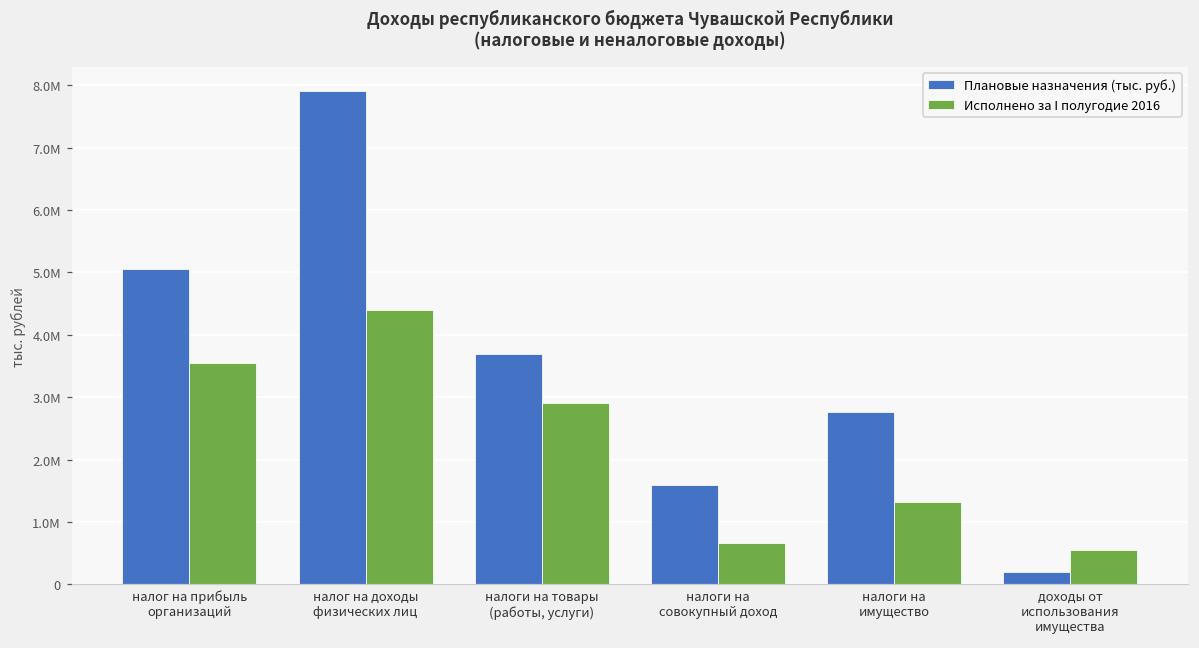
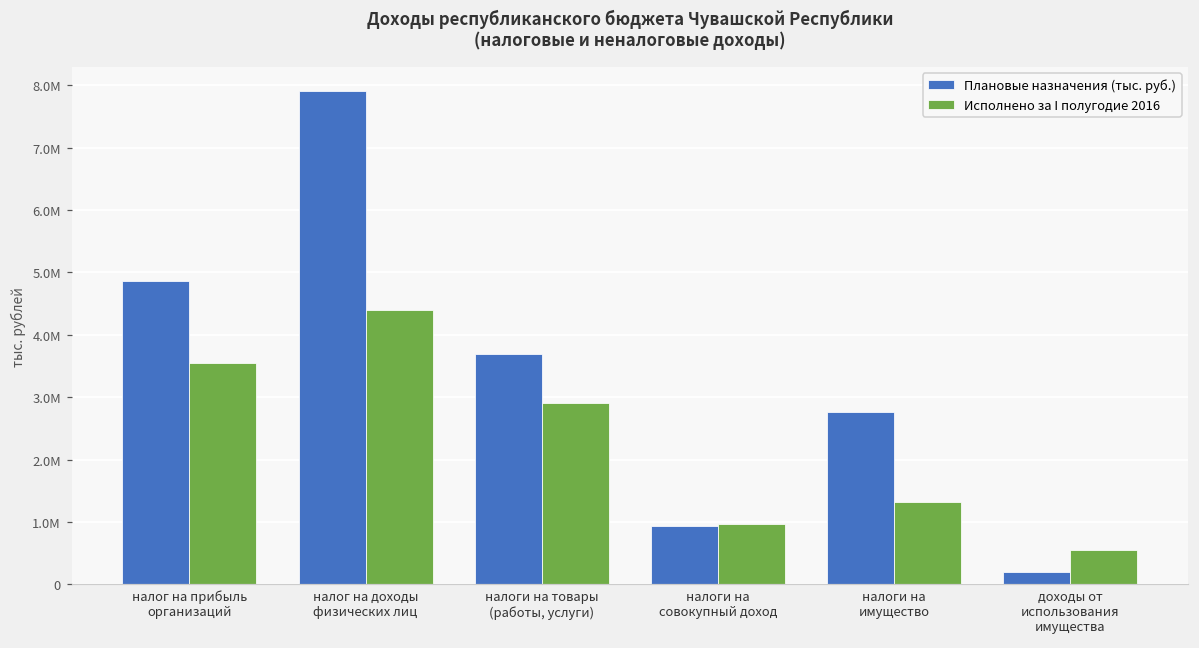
Плановые назначения (тыс. руб.), налог на прибыль организаций: 5100000 -> 4900000
Плановые назначения (тыс. руб.), налоги на совокупный доход: 1600000 -> 900000
Исполнено за I полугодие 2016, налоги на совокупный доход: 700000 -> 1000000
